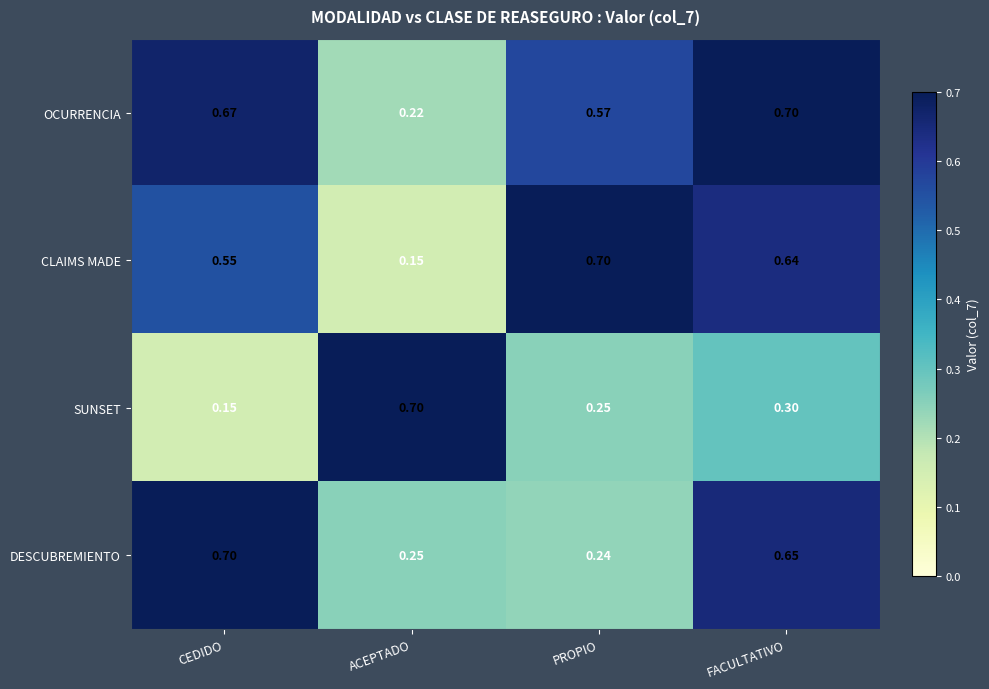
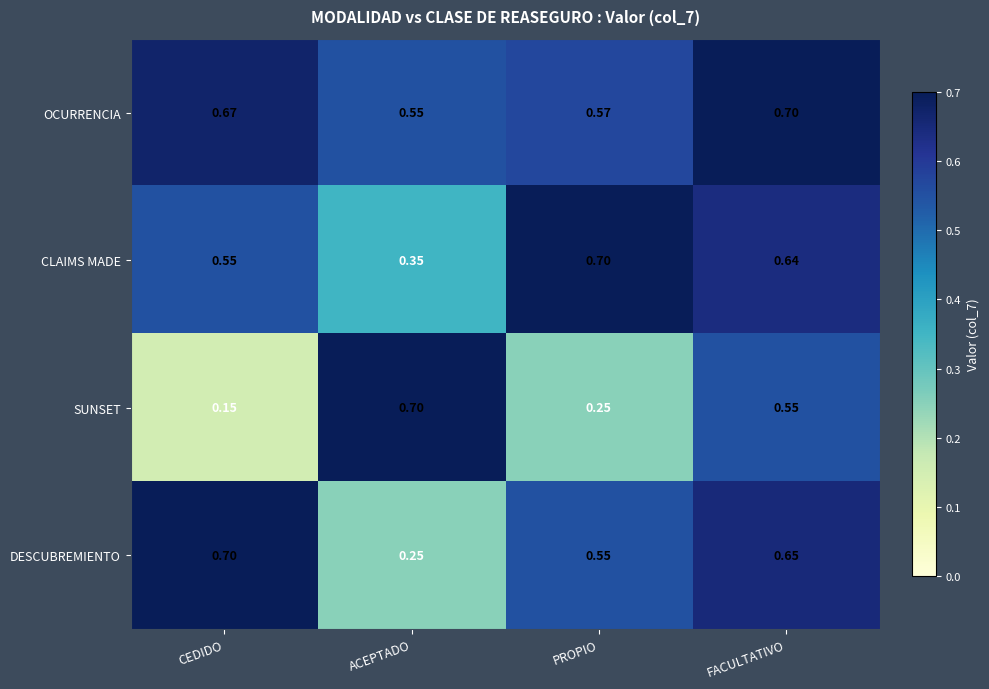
OCURRENCIA, ACEPTADO: 0.22 -> 0.55
CLAIMS MADE, ACEPTADO: 0.15 -> 0.35
SUNSET, FACULTATIVO: 0.30 -> 0.55
DESCUBREMIENTO, PROPIO: 0.24 -> 0.55
